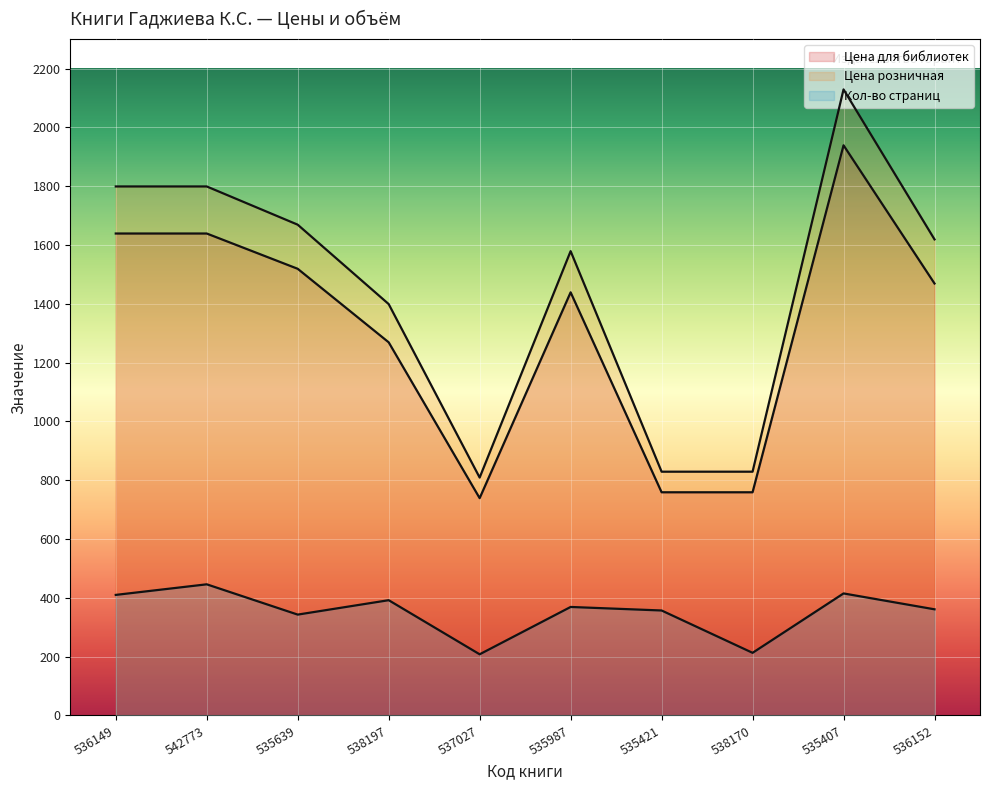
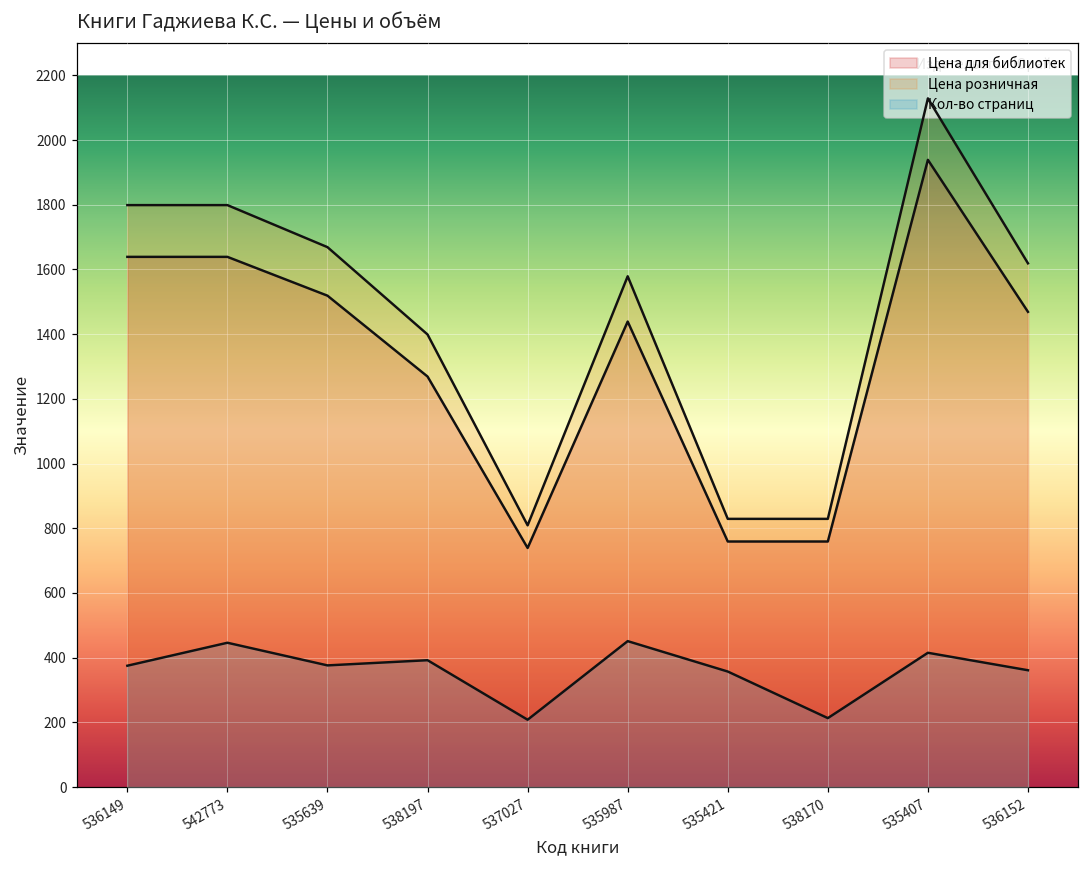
Кол-во страниц, 536149: 410 -> 380
Кол-во страниц, 535639: 340 -> 380
Кол-во страниц, 535987: 370 -> 450
